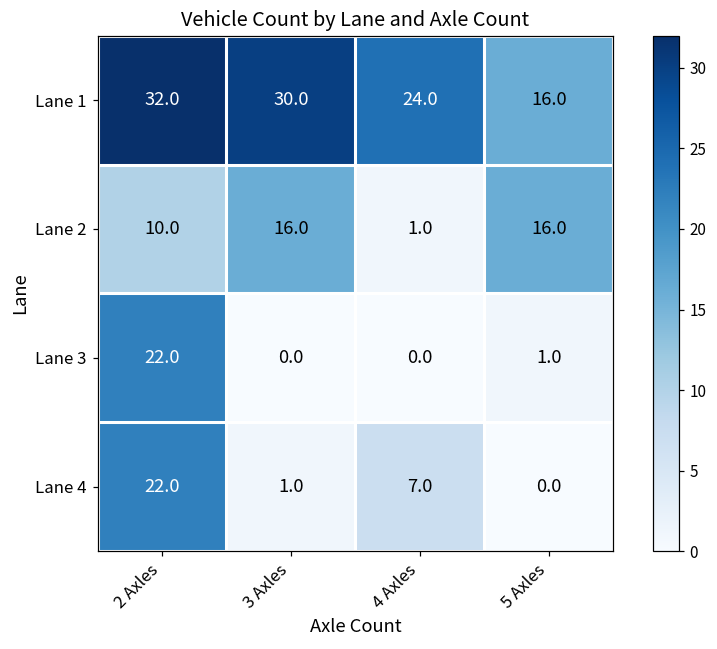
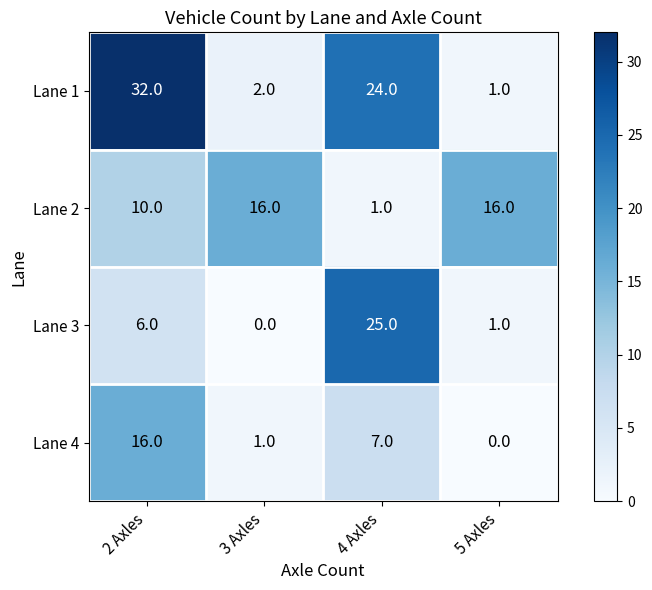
Lane 1, 3 Axles: 30.0 -> 2.0
Lane 1, 5 Axles: 16.0 -> 1.0
Lane 3, 2 Axles: 22.0 -> 6.0
Lane 3, 4 Axles: 0.0 -> 25.0
Lane 4, 2 Axles: 22.0 -> 16.0
